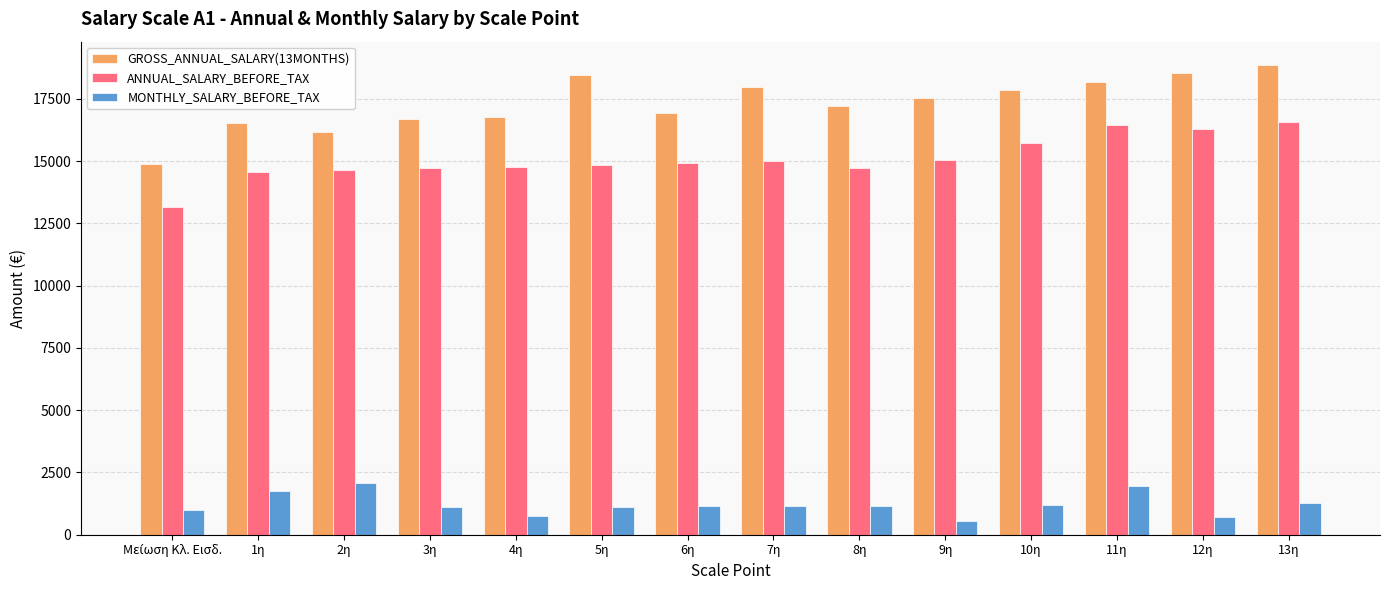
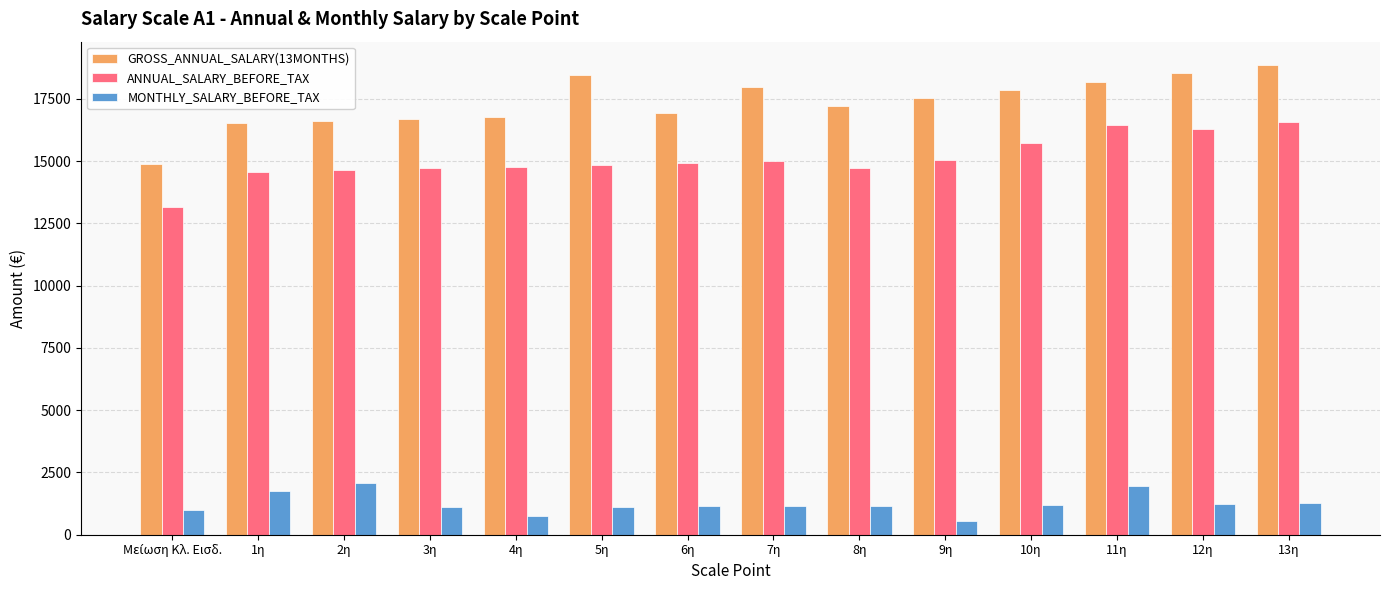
GROSS_ANNUAL_SALARY(13MONTHS), 2η: 16200 -> 16600
MONTHLY_SALARY_BEFORE_TAX, 12η: 700 -> 1200
